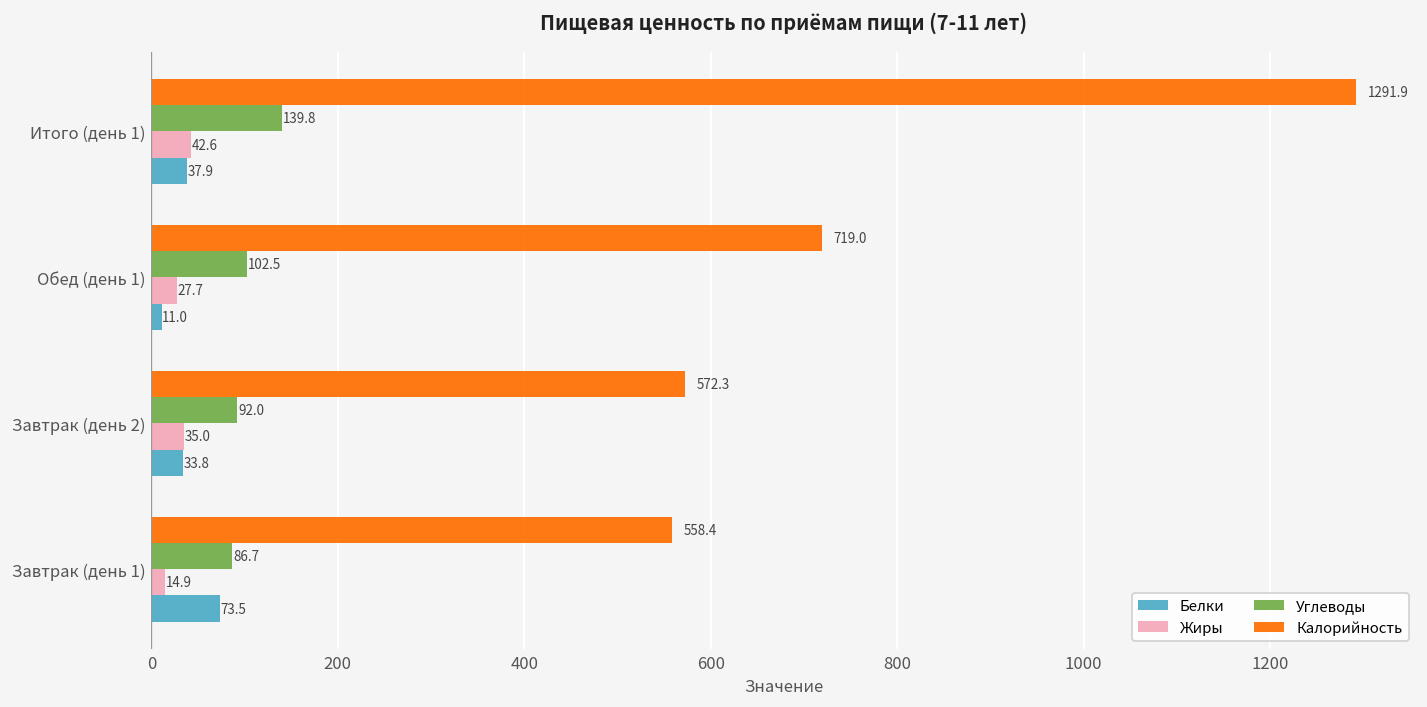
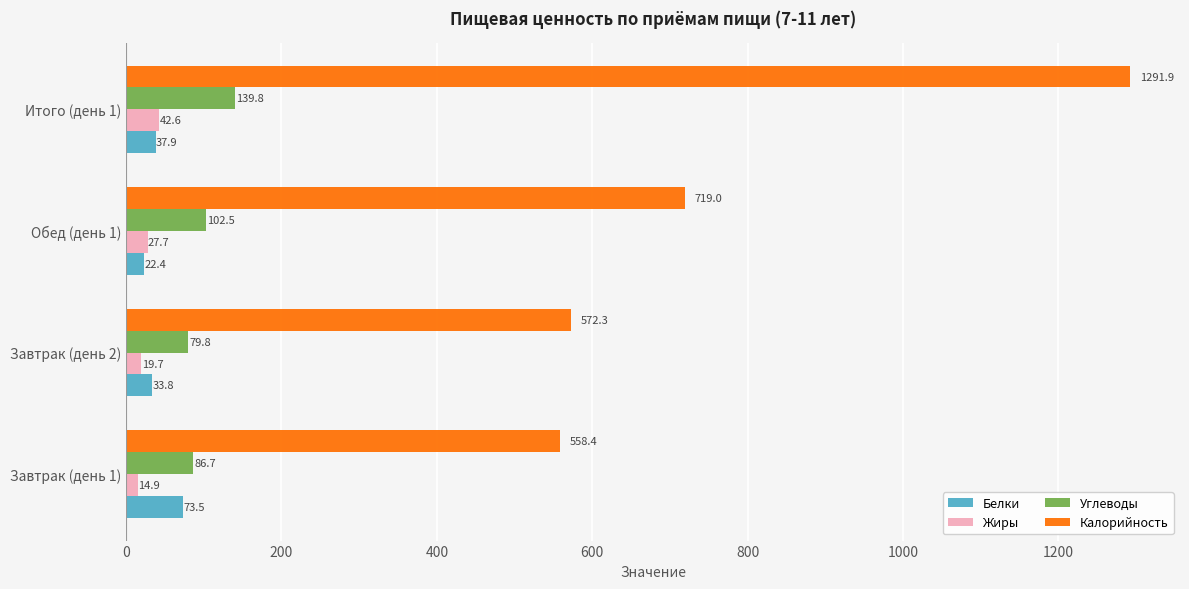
Белки, Обед (день 1): 11.0 -> 22.4
Углеводы, Завтрак (день 2): 92.0 -> 79.8
Жиры, Завтрак (день 2): 35.0 -> 19.7
